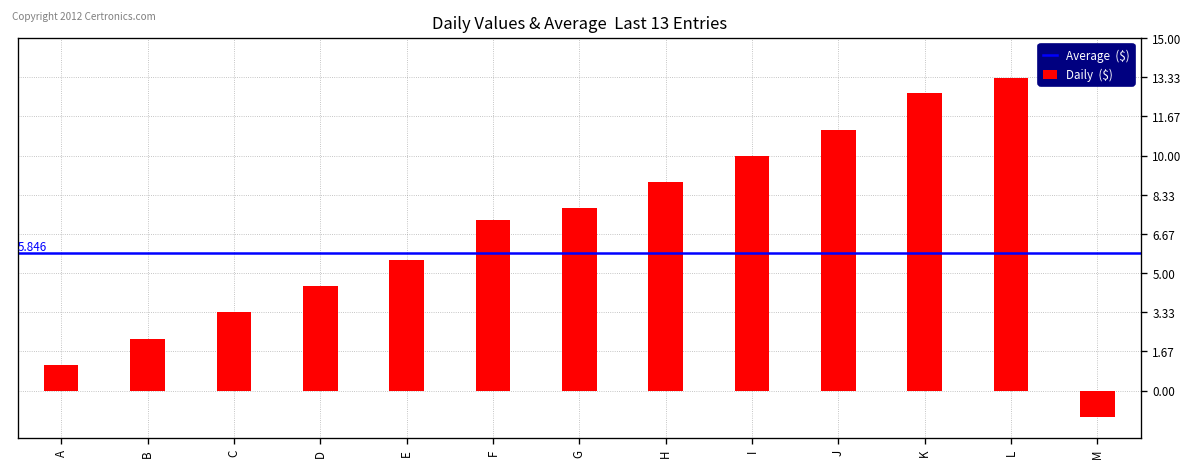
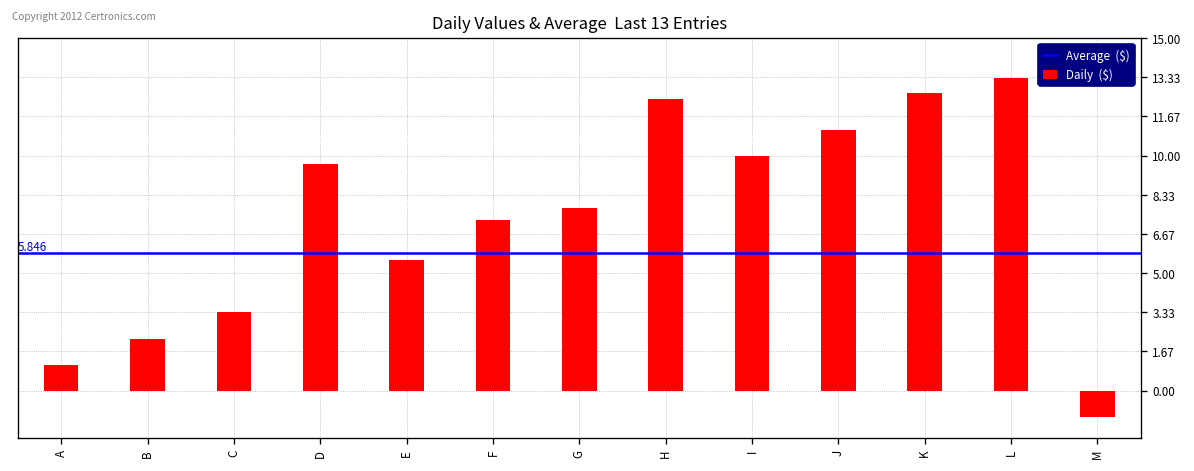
D: 4.4 -> 9.7
H: 8.9 -> 12.4
